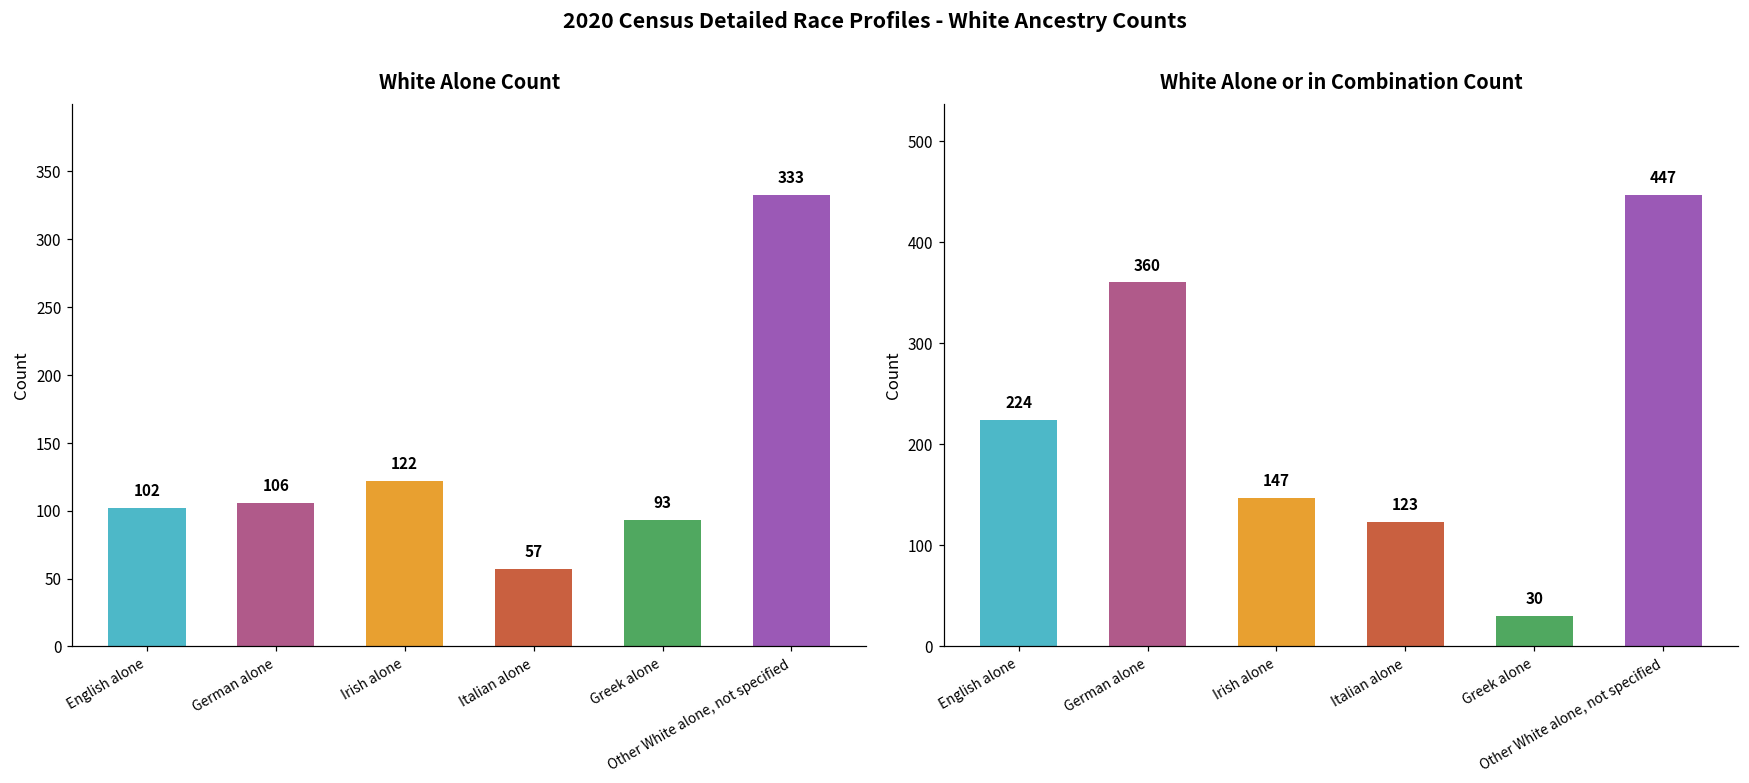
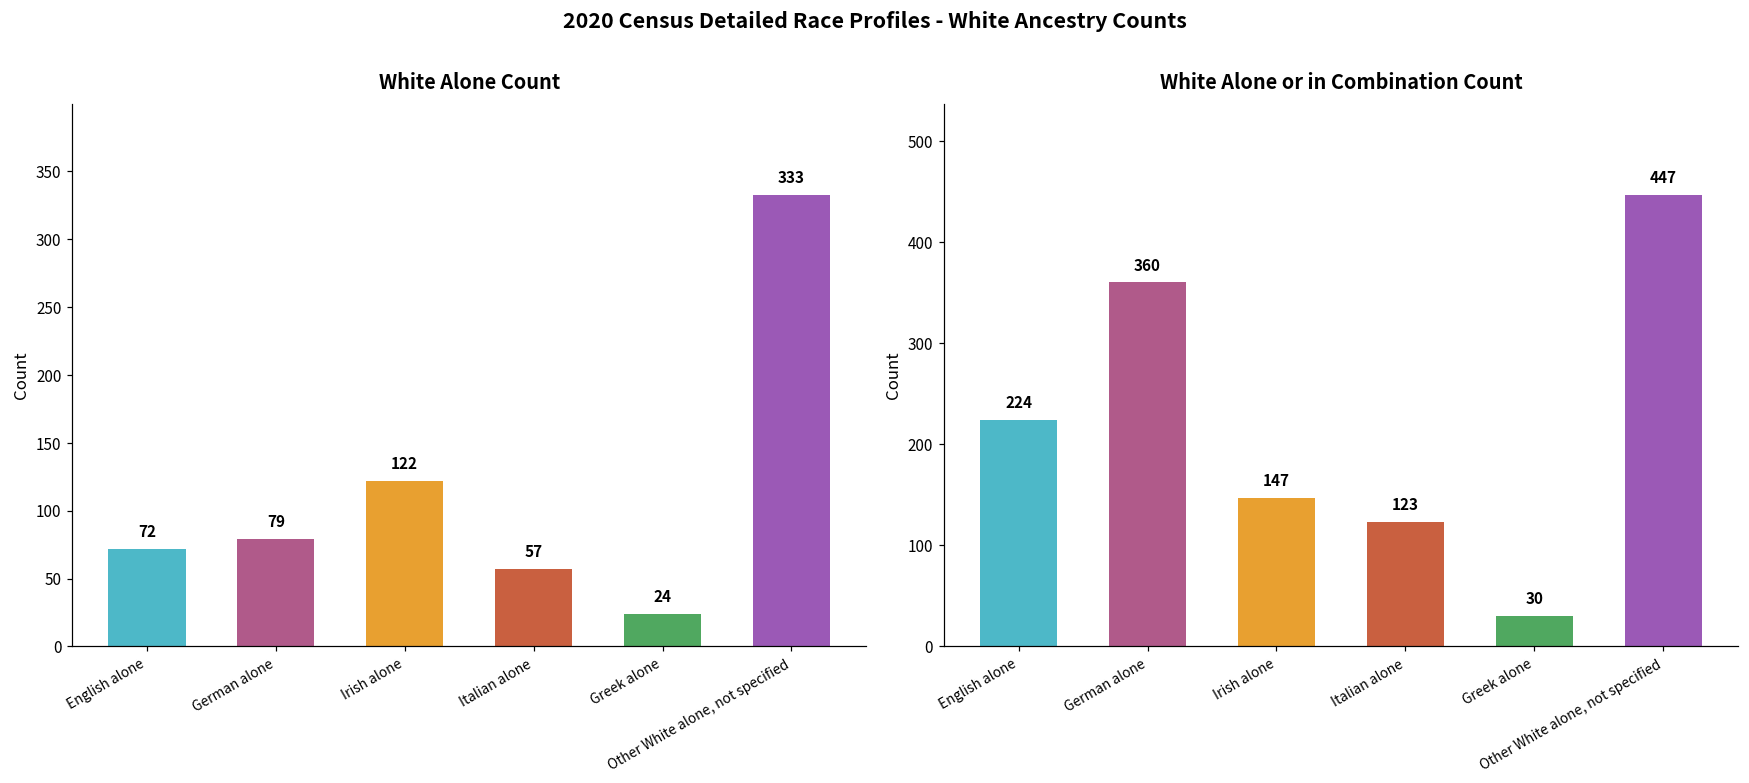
White Alone Count, English alone: 102 -> 72
White Alone Count, German alone: 106 -> 79
White Alone Count, Greek alone: 93 -> 24
